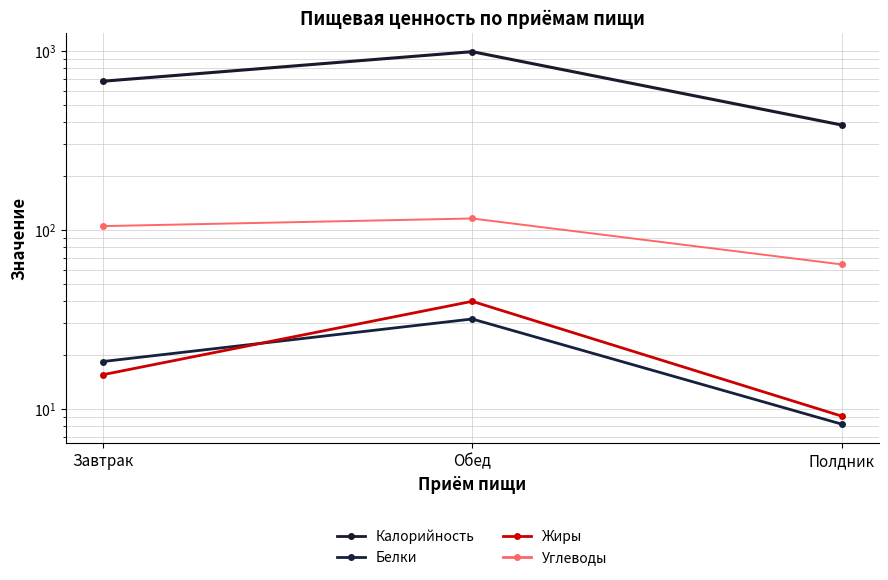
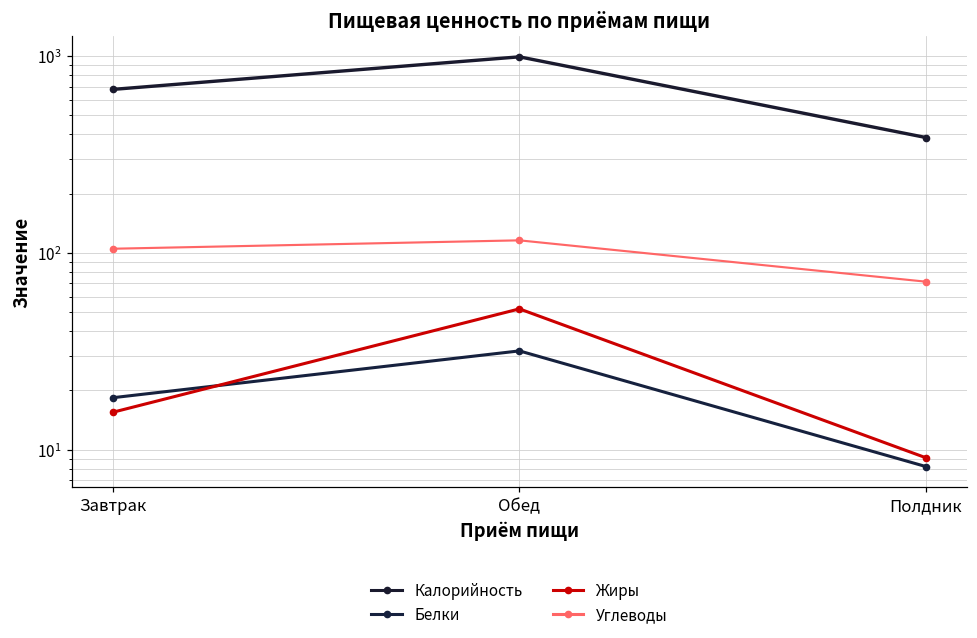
Жиры, Обед: 40 -> 52
Углеводы, Полдник: 64 -> 71
